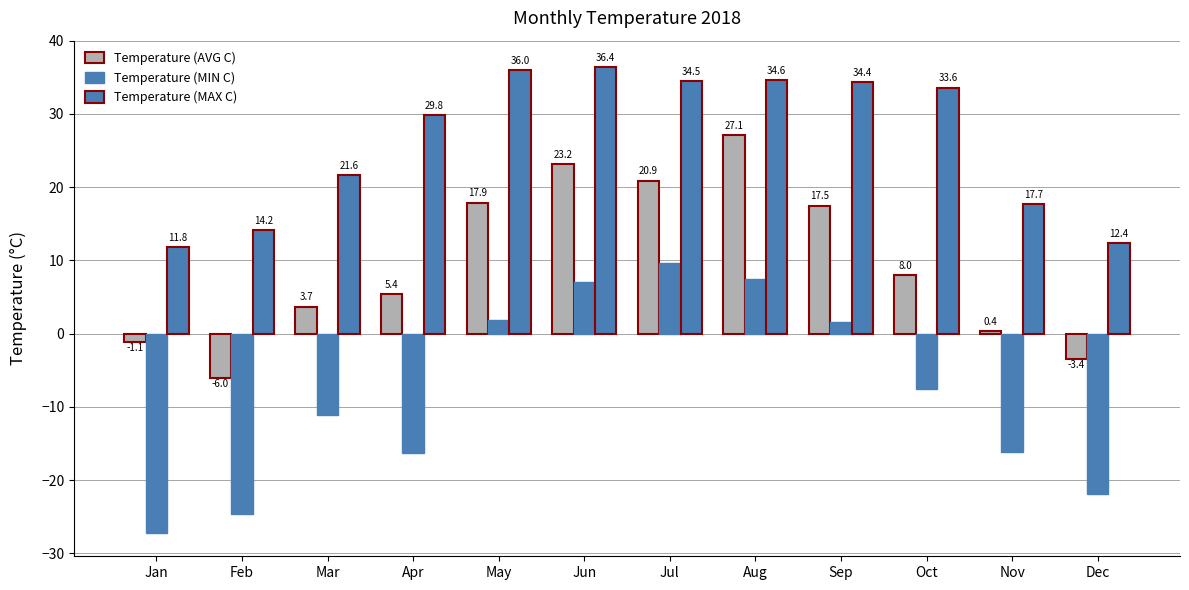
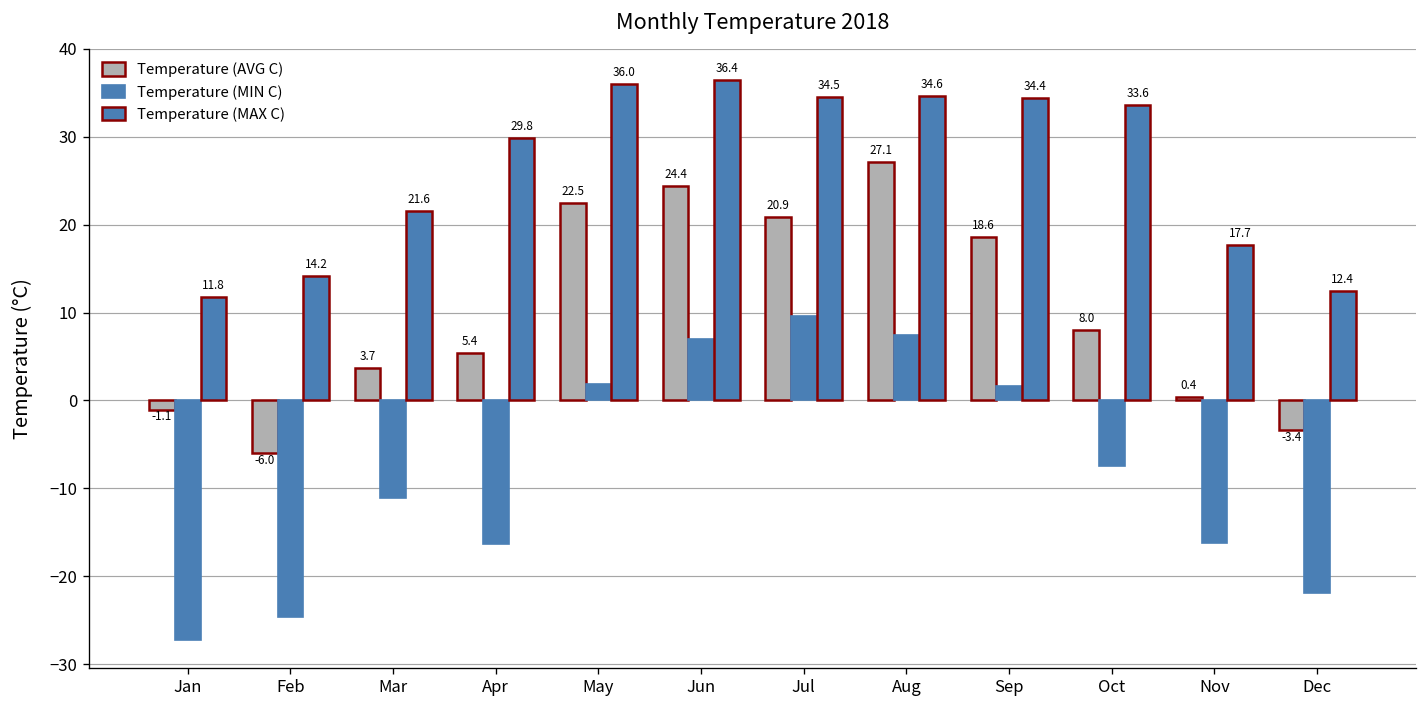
Temperature (AVG C), May: 17.9 -> 22.5
Temperature (AVG C), Jun: 23.2 -> 24.4
Temperature (AVG C), Sep: 17.5 -> 18.6
